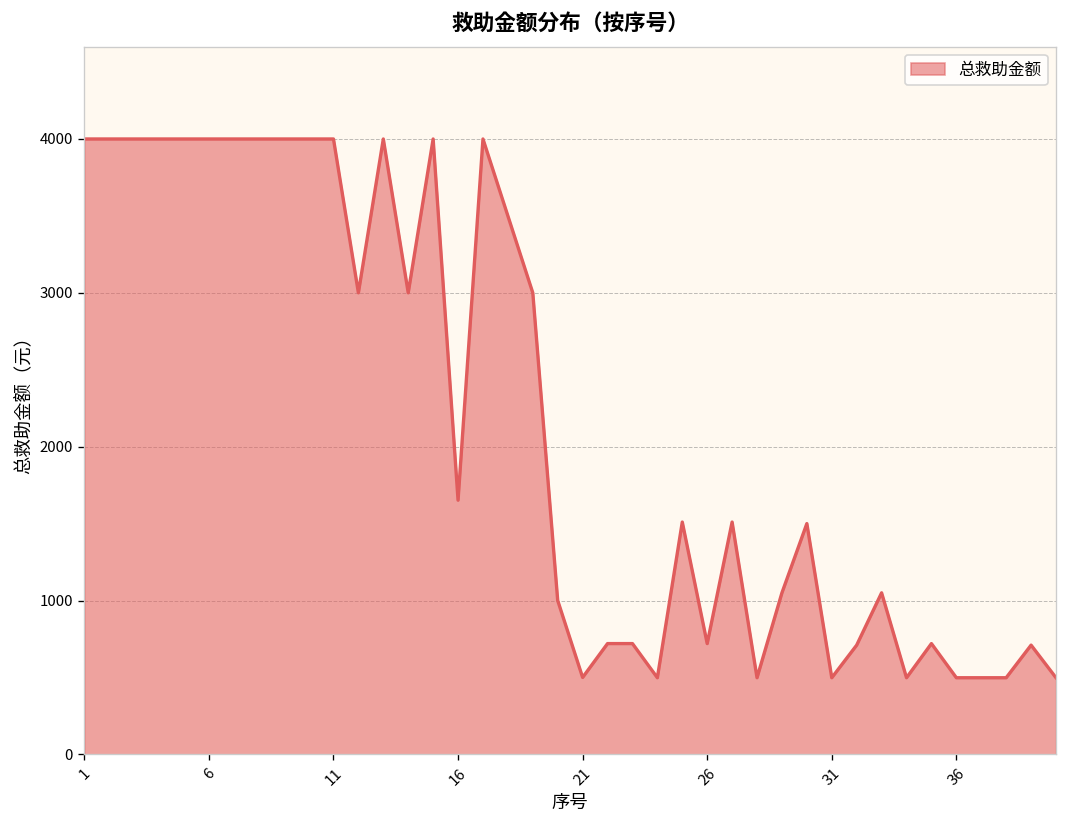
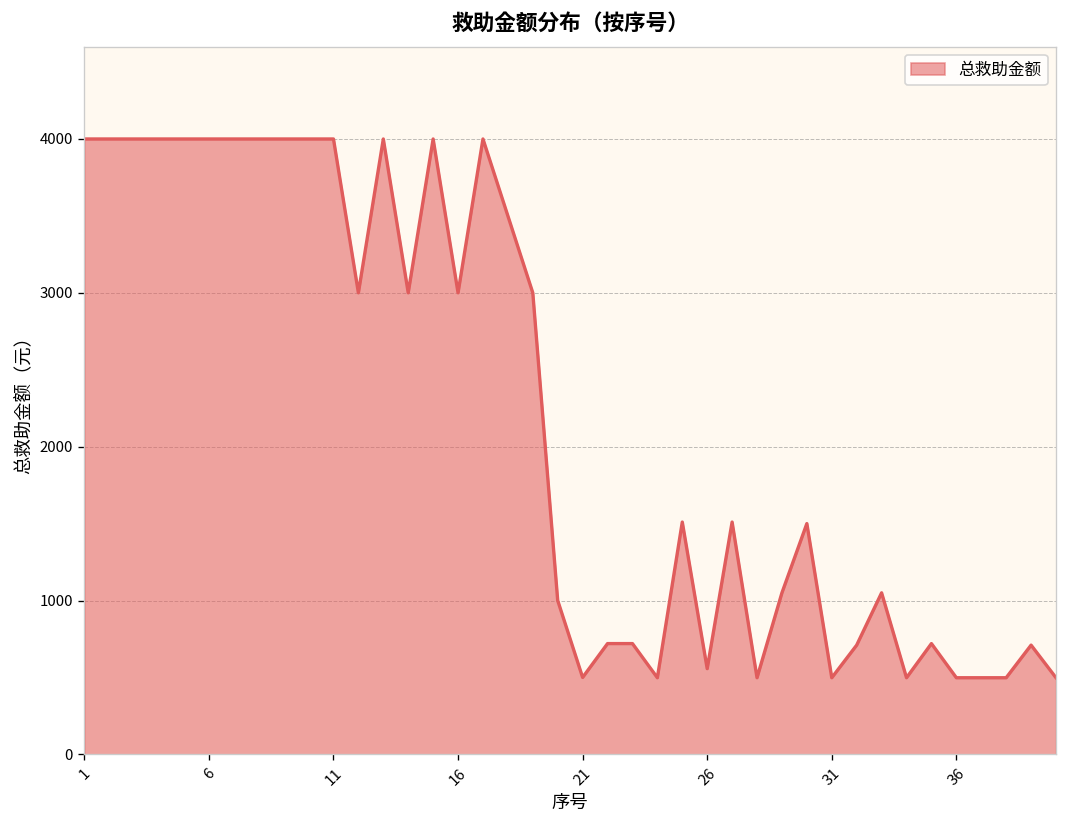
16: 1650 -> 3000
26: 720 -> 560
